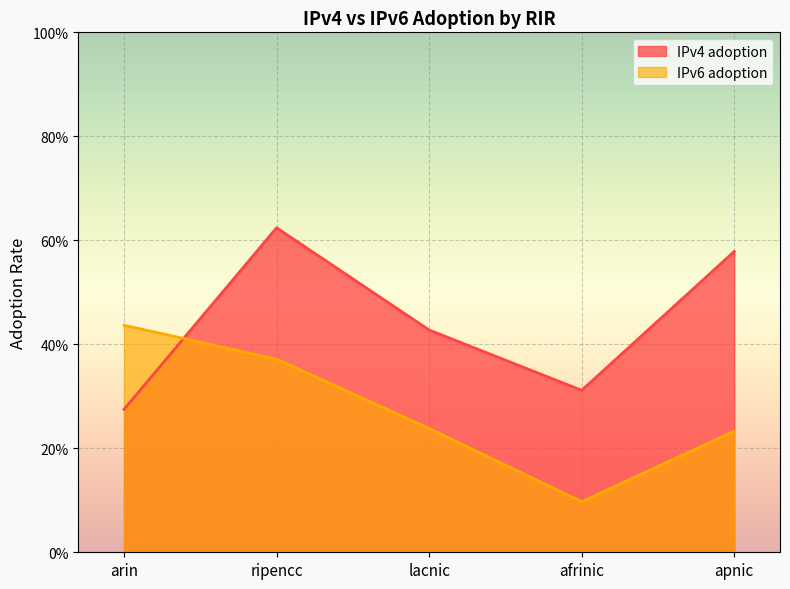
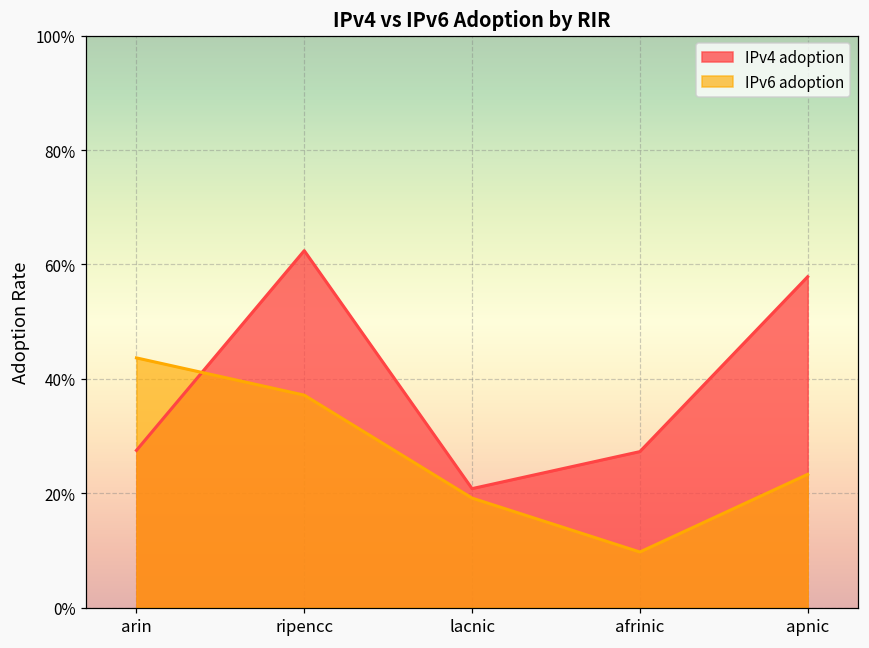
IPv4 adoption, lacnic: 43% -> 21%
IPv6 adoption, lacnic: 24% -> 19%
IPv4 adoption, afrinic: 31% -> 27%
